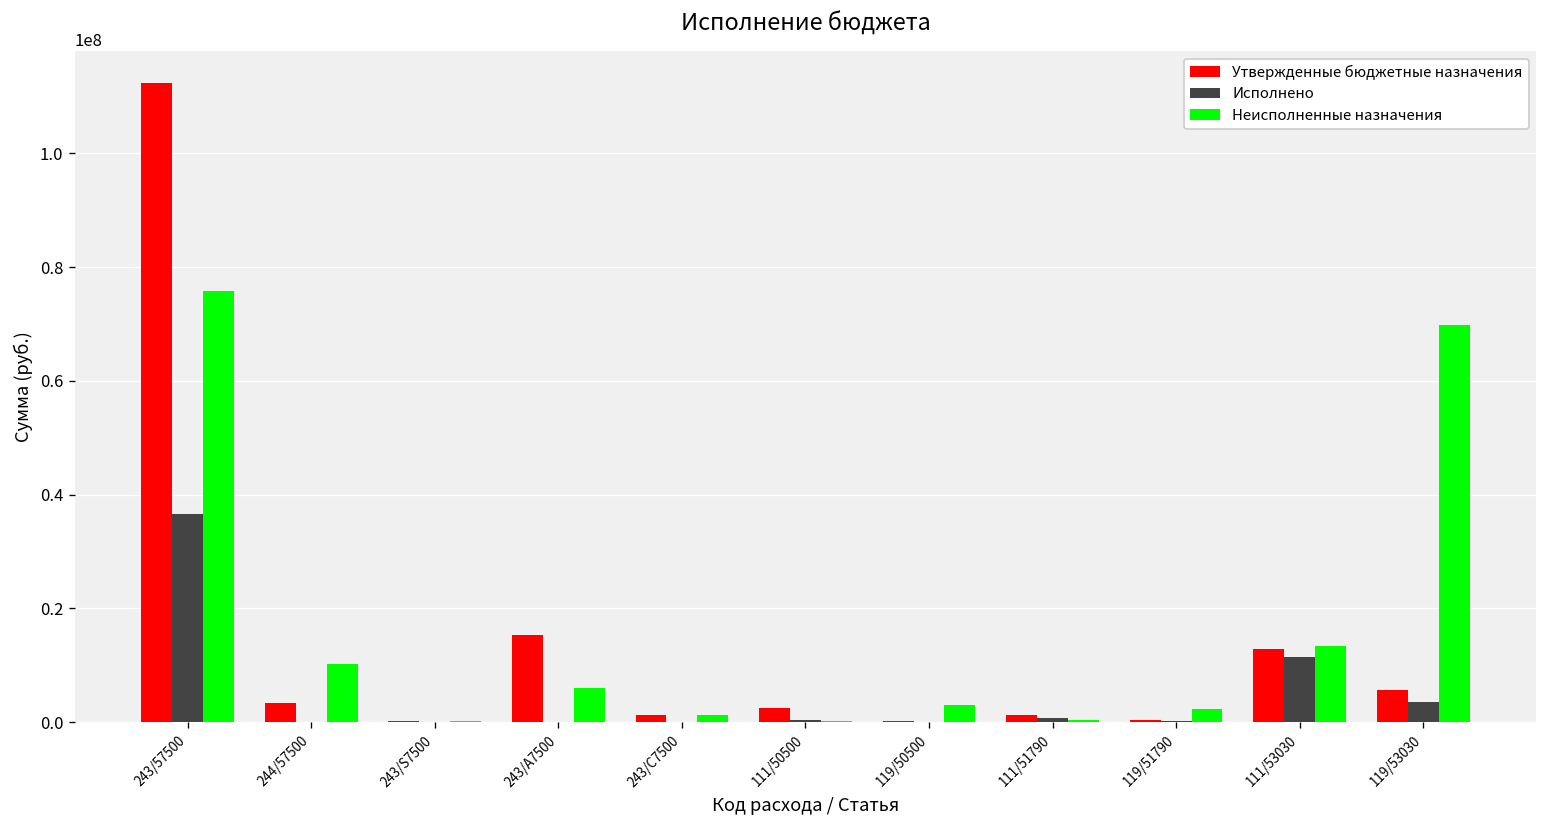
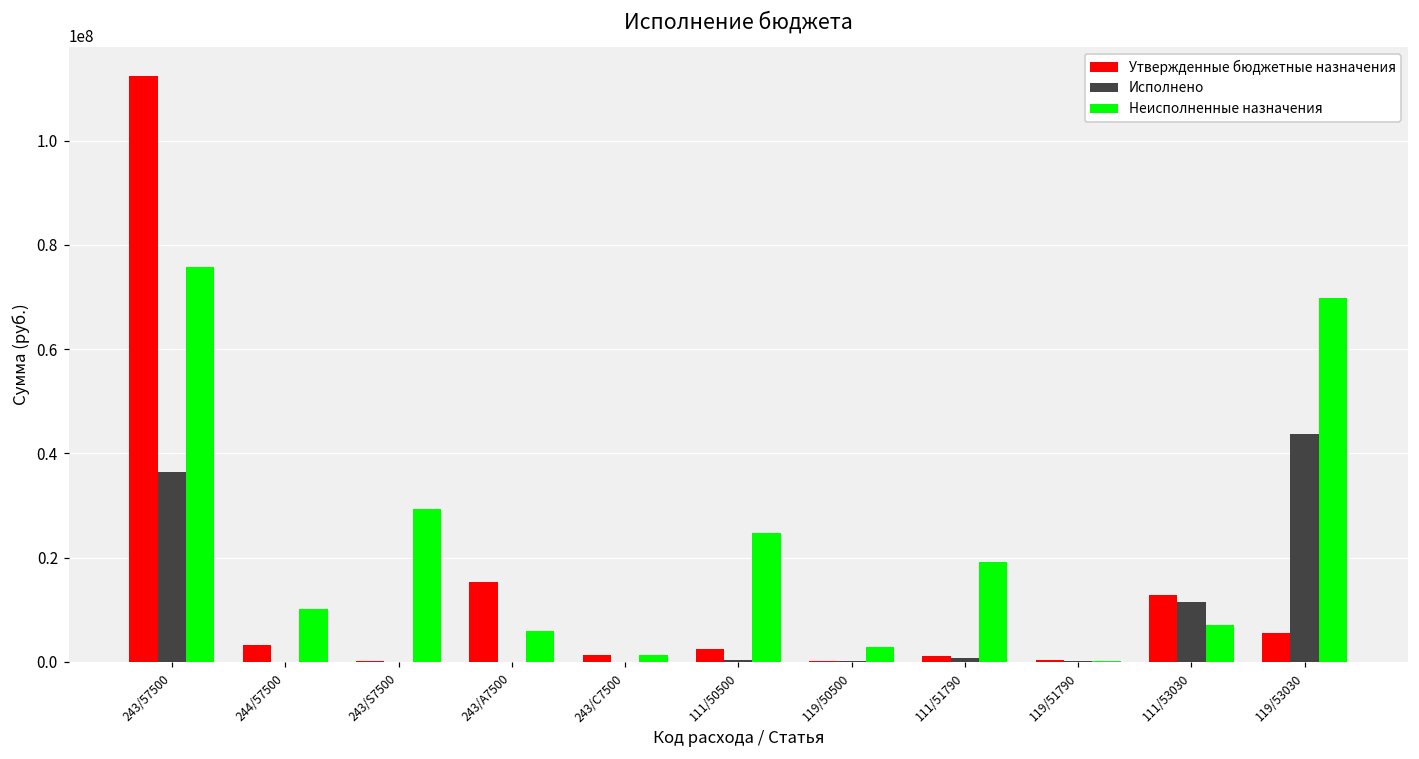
Неисполненные назначения, 243/S7500: 0 -> 29000000
Неисполненные назначения, 111/50500: 0 -> 25000000
Неисполненные назначения, 111/51790: 0 -> 19000000
Неисполненные назначения, 119/51790: 2000000 -> 0
Неисполненные назначения, 111/53030: 13000000 -> 7000000
Исполнено, 119/53030: 3000000 -> 44000000
